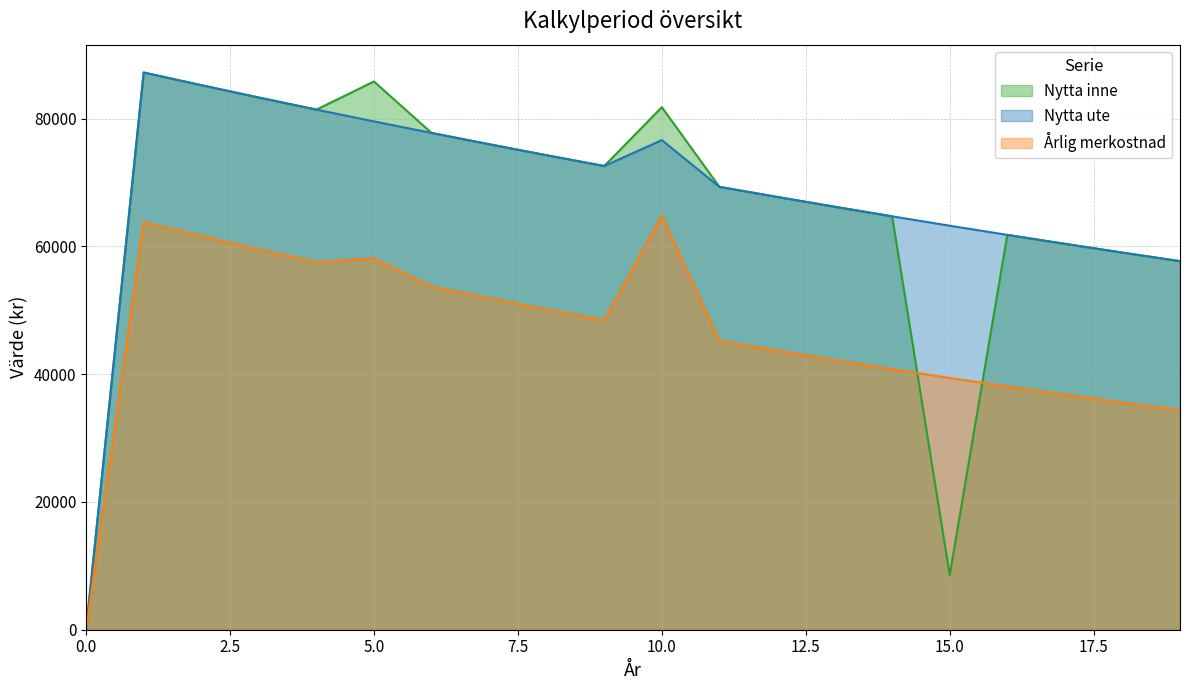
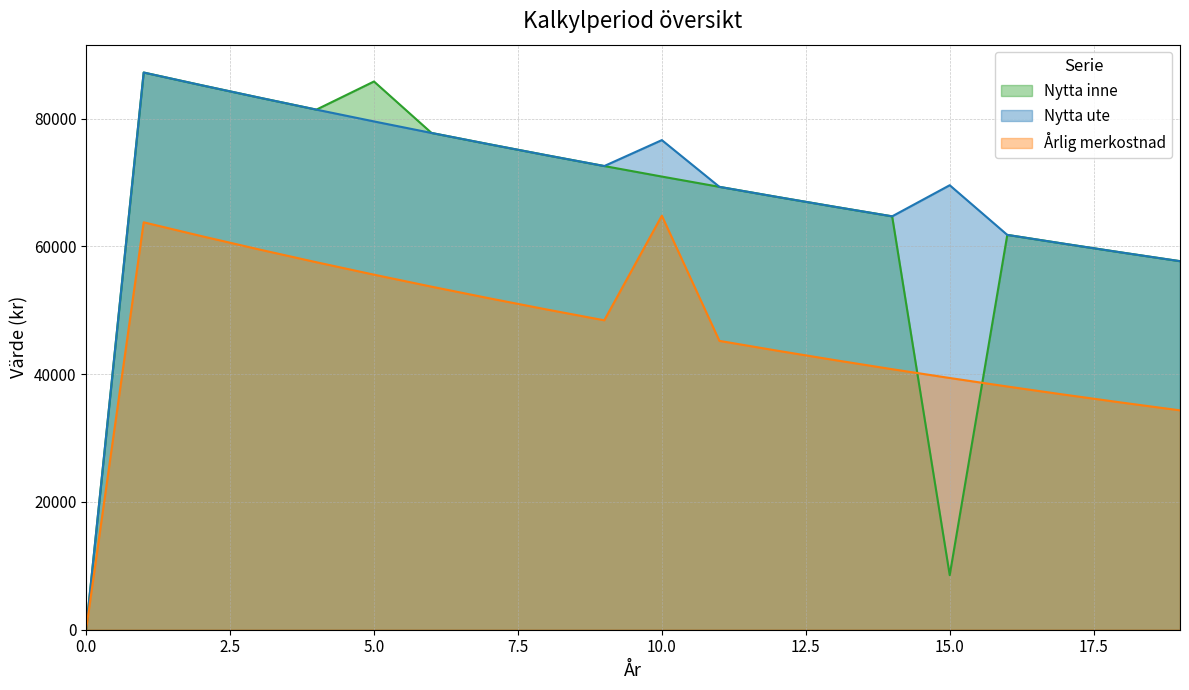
Årlig merkostnad, 5.0: 58000 -> 56000
Nytta inne, 10.0: 82000 -> 71000
Nytta ute, 15.0: 63000 -> 70000
